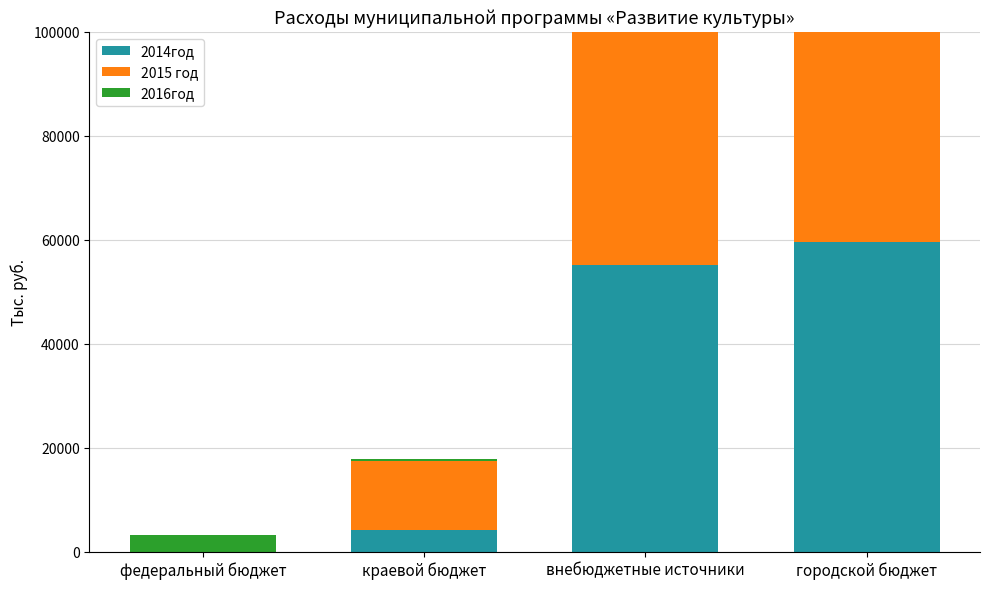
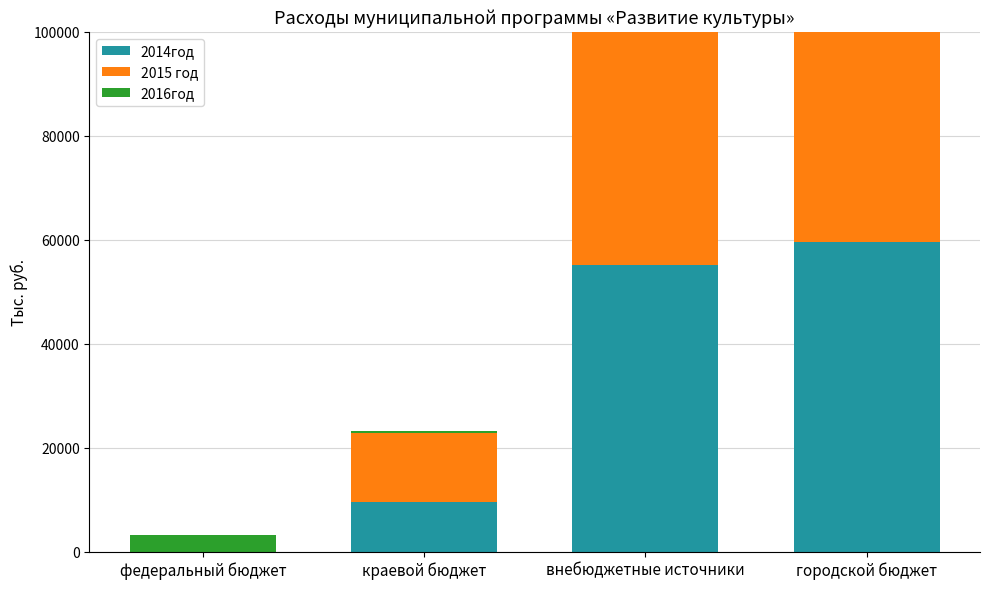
2014год, краевой бюджет: 4000 -> 10000
